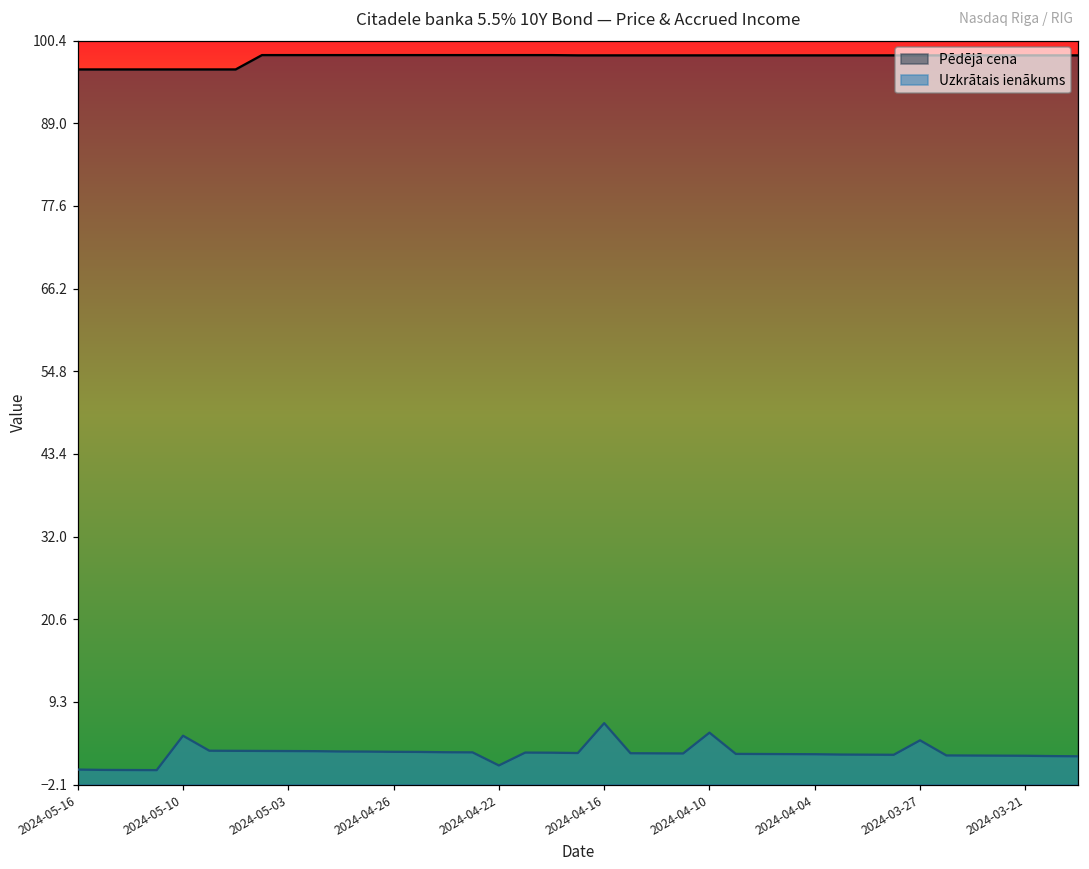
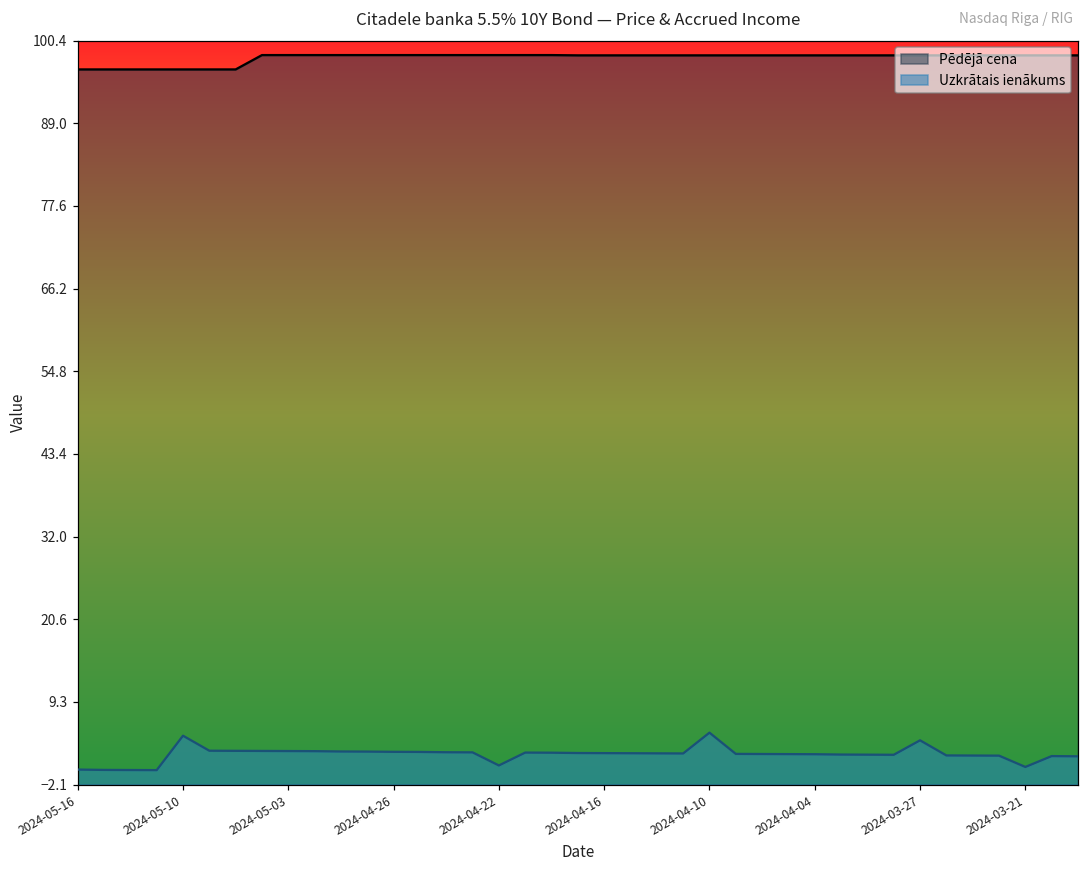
Uzkrātais ienākums, 2024-04-16: 6 -> 2
Uzkrātais ienākums, 2024-03-21: 2 -> 0
